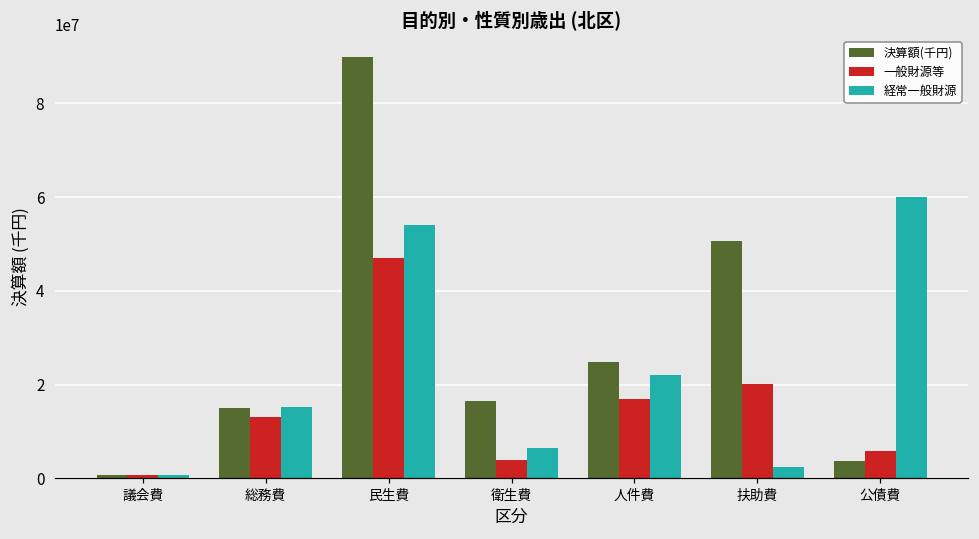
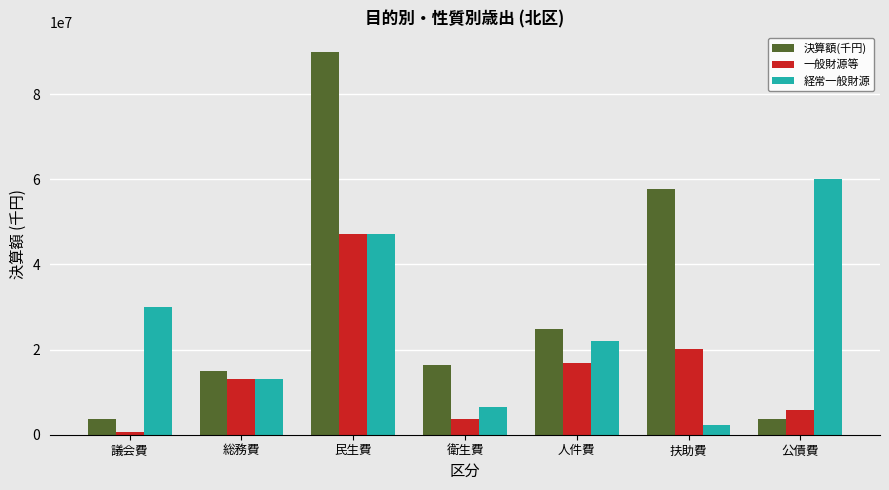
決算額(千円), 議会費: 1000000 -> 4000000
経常一般財源, 議会費: 1000000 -> 30000000
経常一般財源, 総務費: 15000000 -> 13000000
経常一般財源, 民生費: 54000000 -> 47000000
決算額(千円), 扶助費: 51000000 -> 58000000
